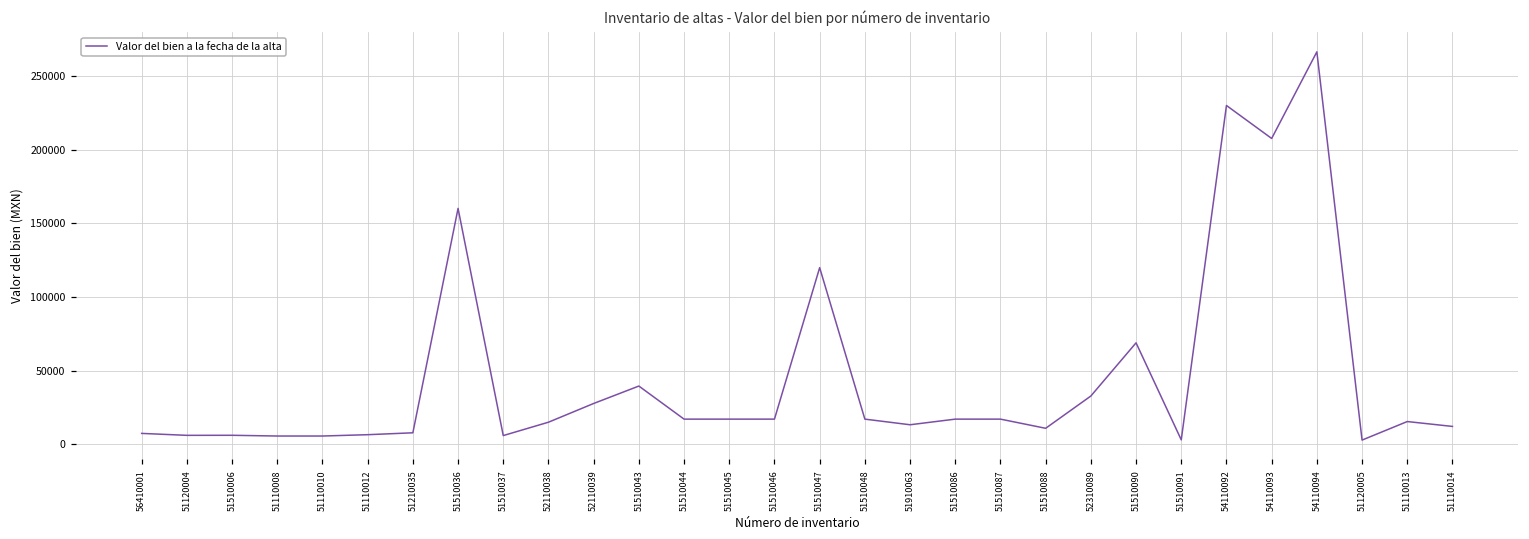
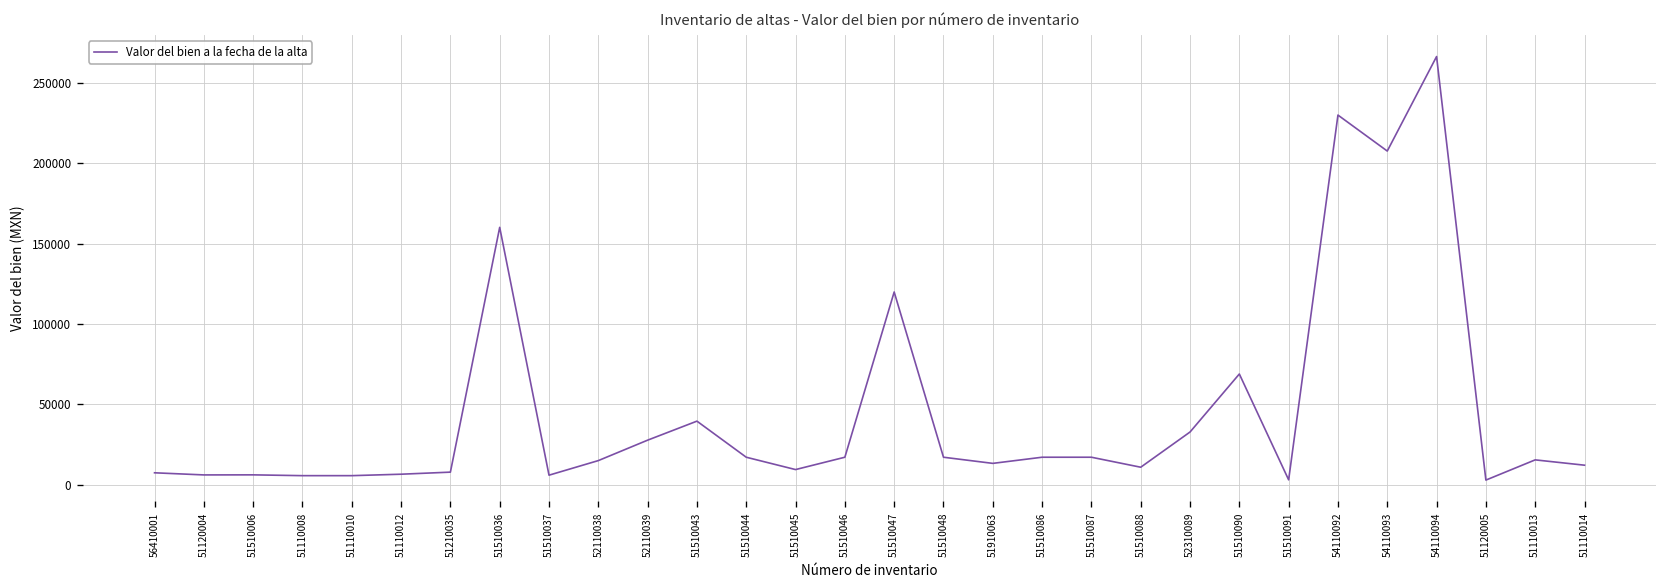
51510045: 17000 -> 9000
